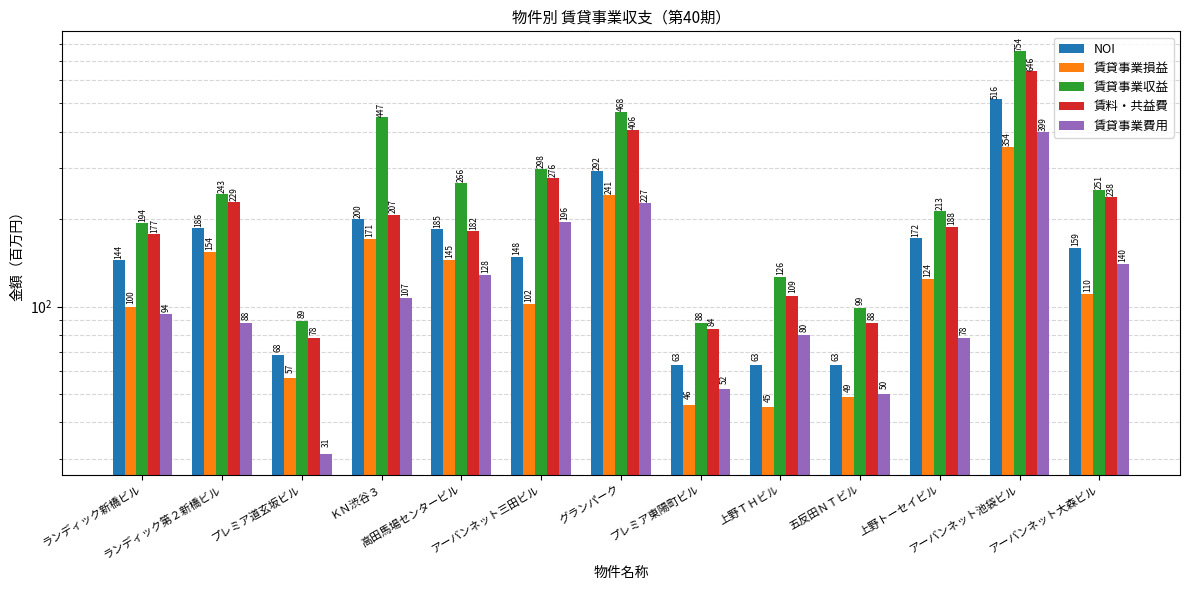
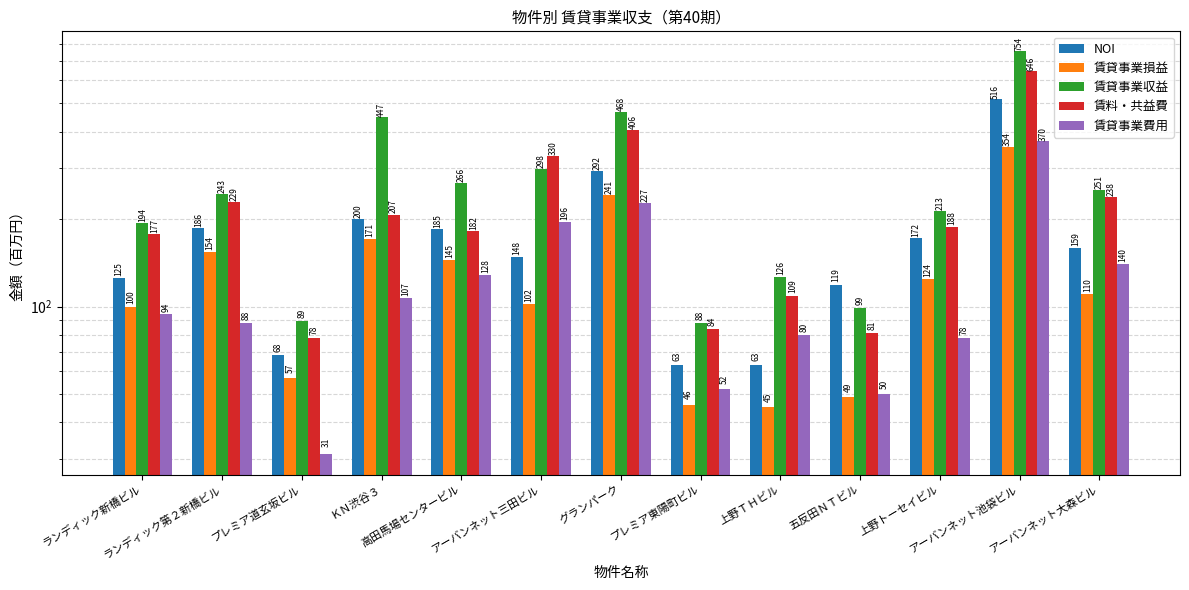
NOI, ランディック新橋ビル: 144 -> 125
賃料・共益費, アーバンネット三田ビル: 276 -> 330
NOI, 五反田ＮＴビル: 63 -> 119
賃料・共益費, 五反田ＮＴビル: 88 -> 81
賃貸事業費用, アーバンネット池袋ビル: 399 -> 370
